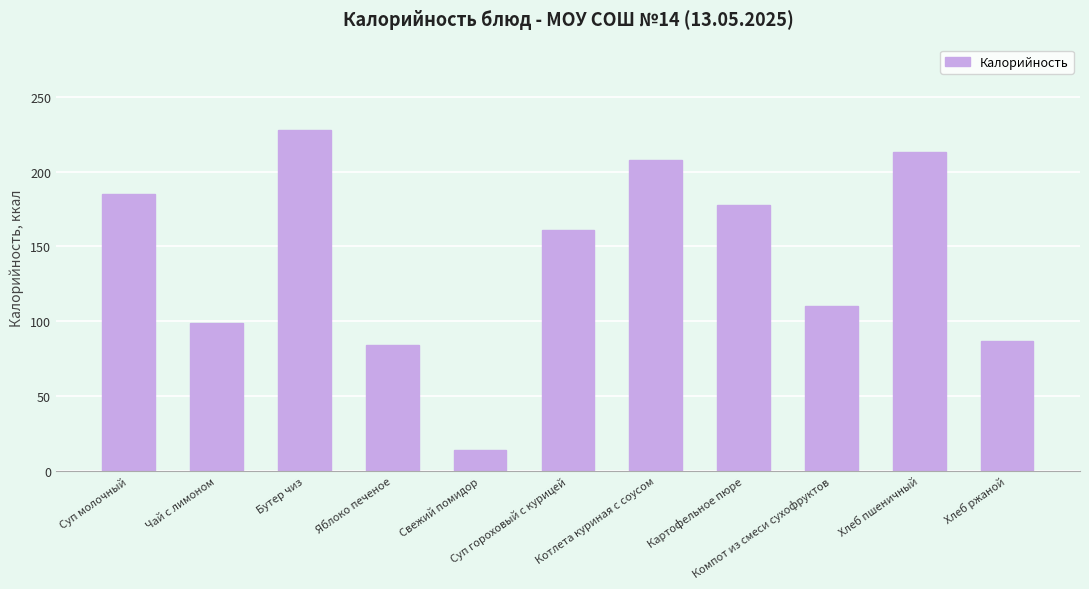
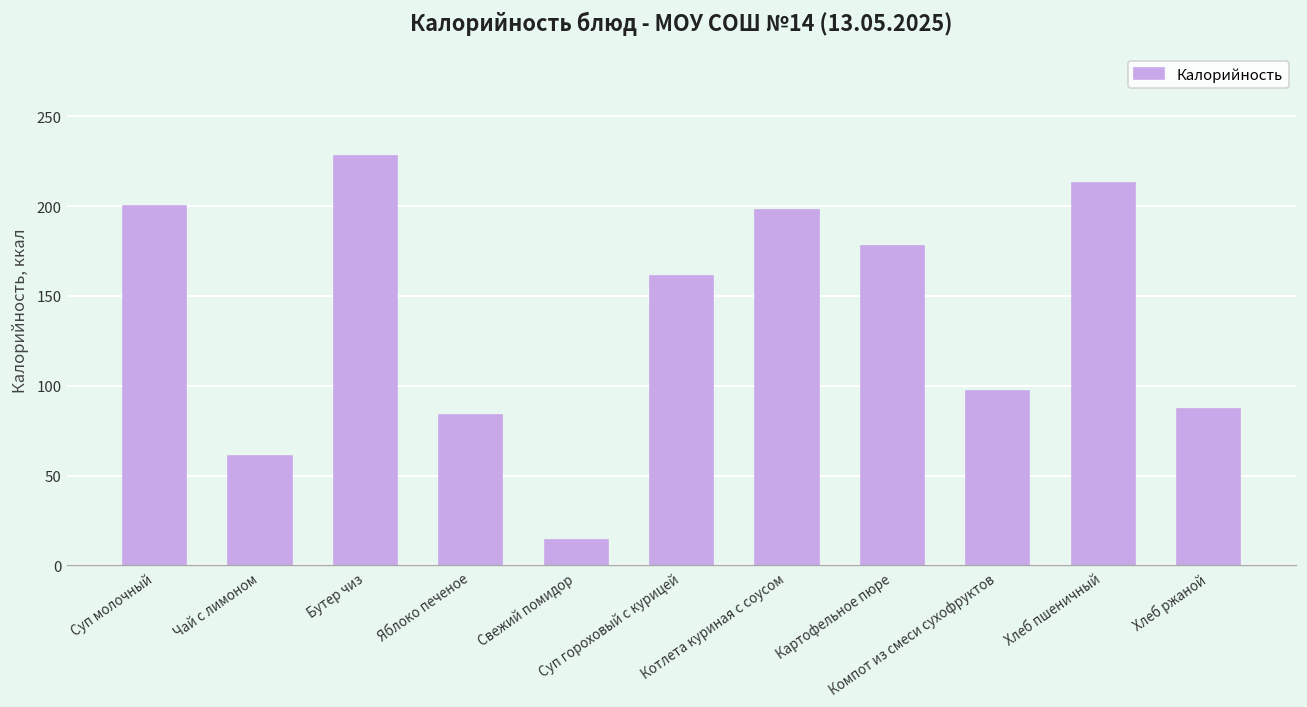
Суп молочный: 185 -> 200
Чай с лимоном: 99 -> 61
Котлета куриная с соусом: 208 -> 198
Компот из смеси сухофруктов: 110 -> 97
